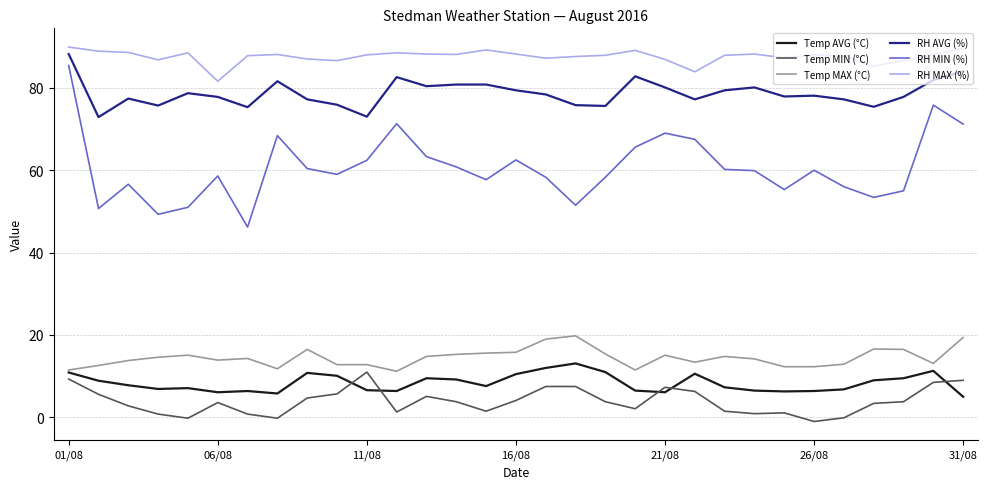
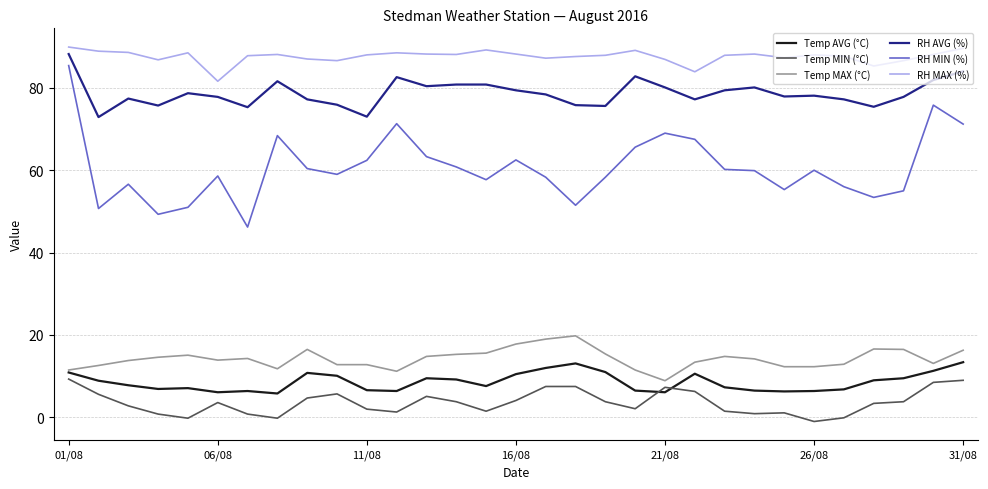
Temp MIN (°C), 11/08: 11 -> 2
Temp MAX (°C), 16/08: 16 -> 18
Temp MAX (°C), 21/08: 15 -> 9
Temp AVG (°C), 31/08: 5 -> 13
Temp MAX (°C), 31/08: 19 -> 16
